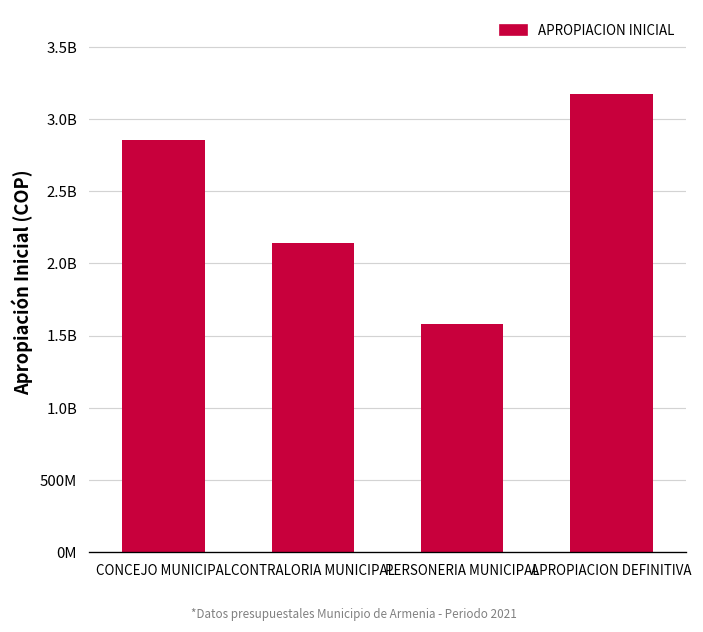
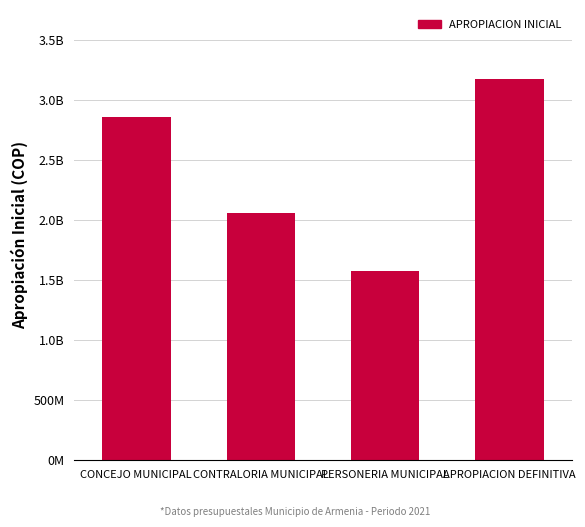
CONTRALORIA MUNICIPAL: 2140000000 -> 2060000000
